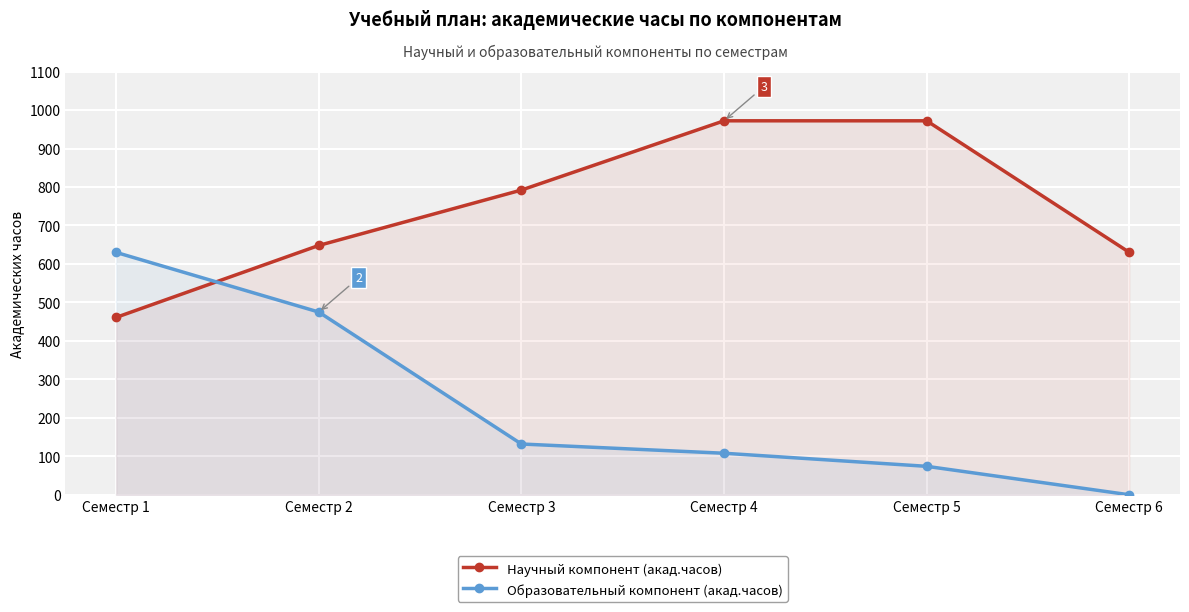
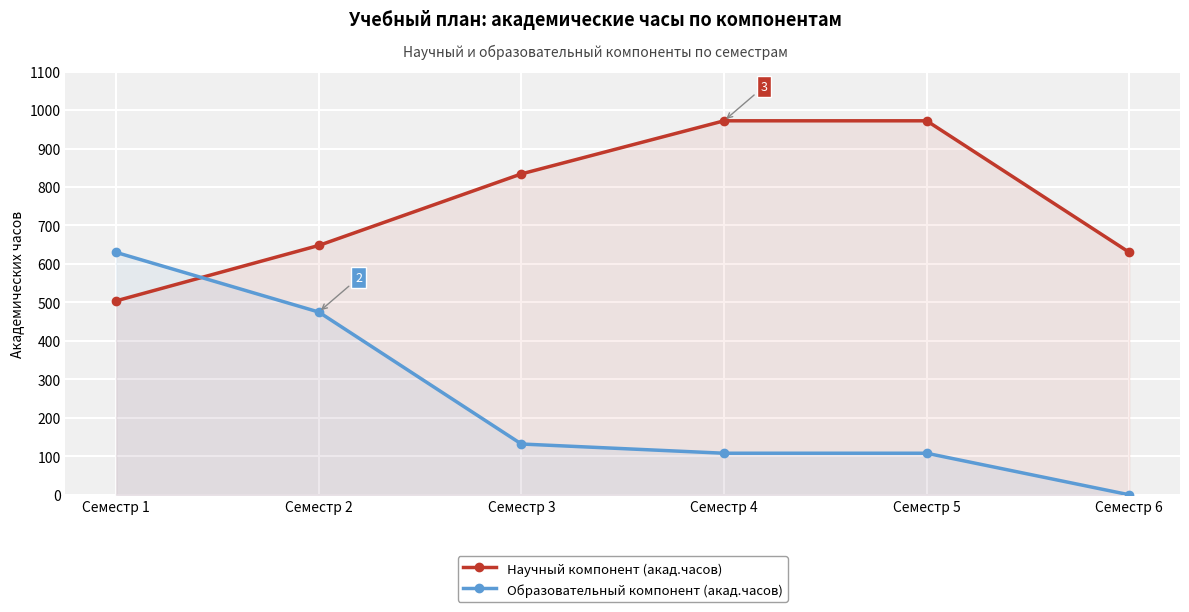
Научный компонент (акад.часов), Семестр 1: 460 -> 500
Научный компонент (акад.часов), Семестр 3: 790 -> 830
Образовательный компонент (акад.часов), Семестр 5: 70 -> 110
